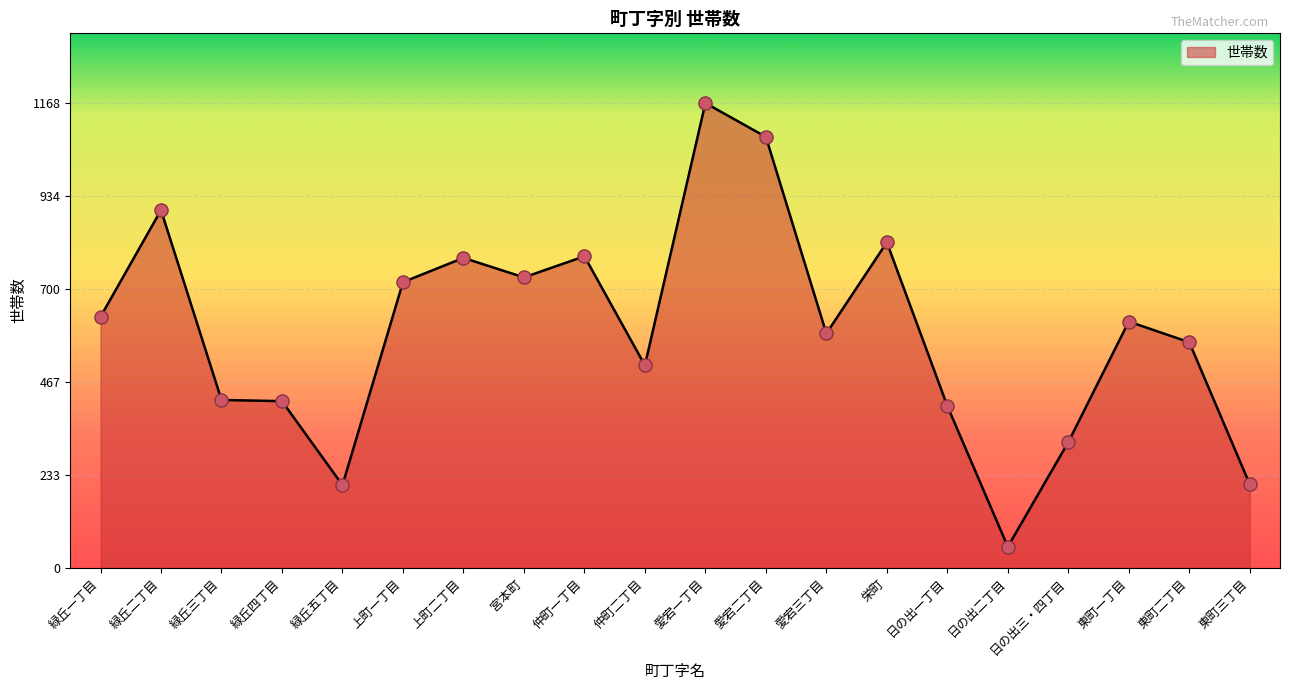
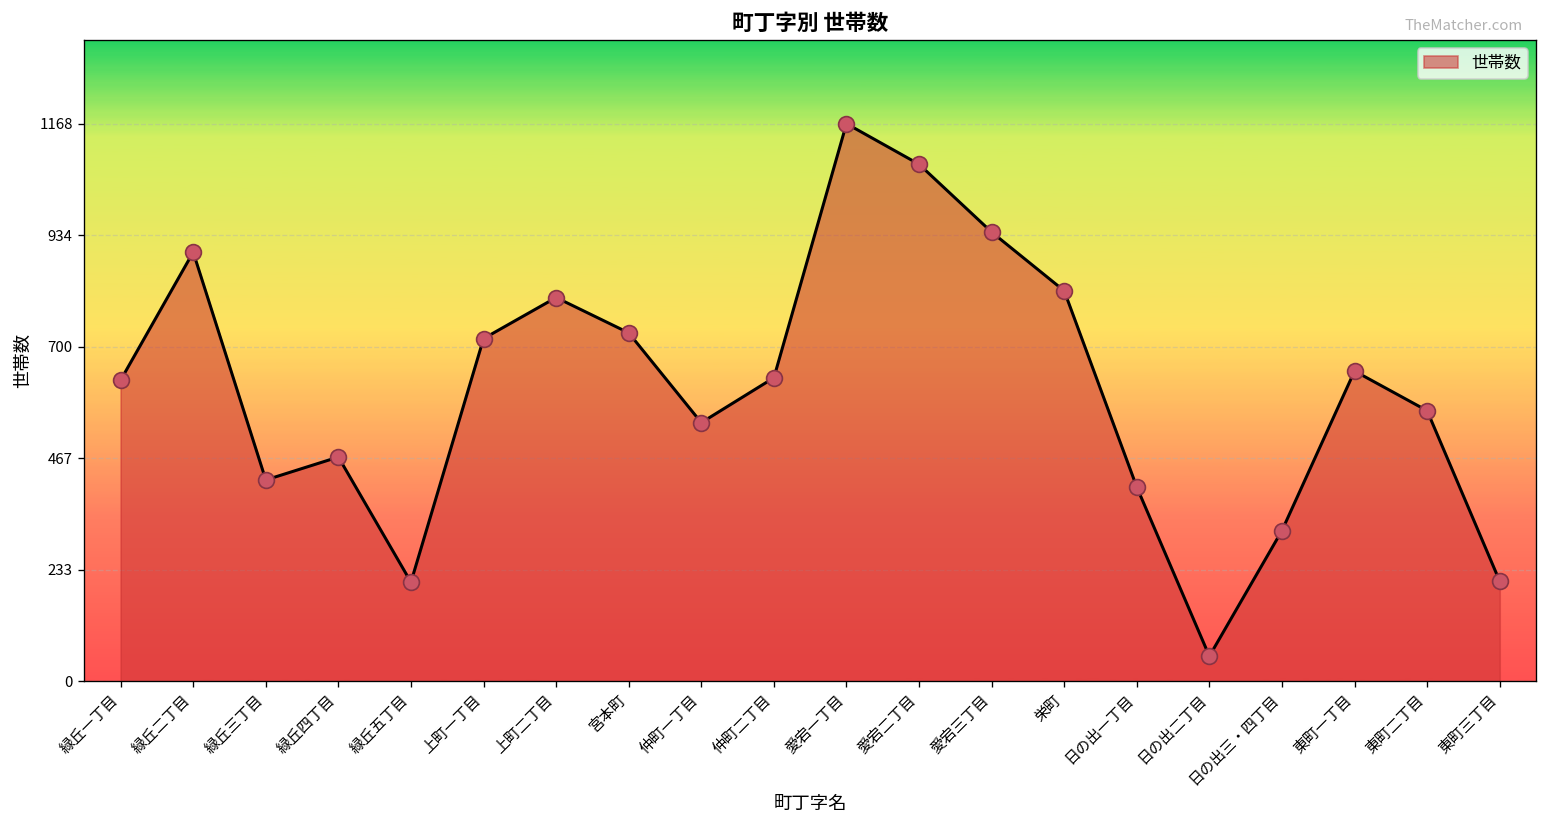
緑丘四丁目: 420 -> 470
上町二丁目: 780 -> 800
仲町一丁目: 780 -> 540
仲町二丁目: 510 -> 640
愛宕三丁目: 590 -> 940
東町一丁目: 620 -> 650
